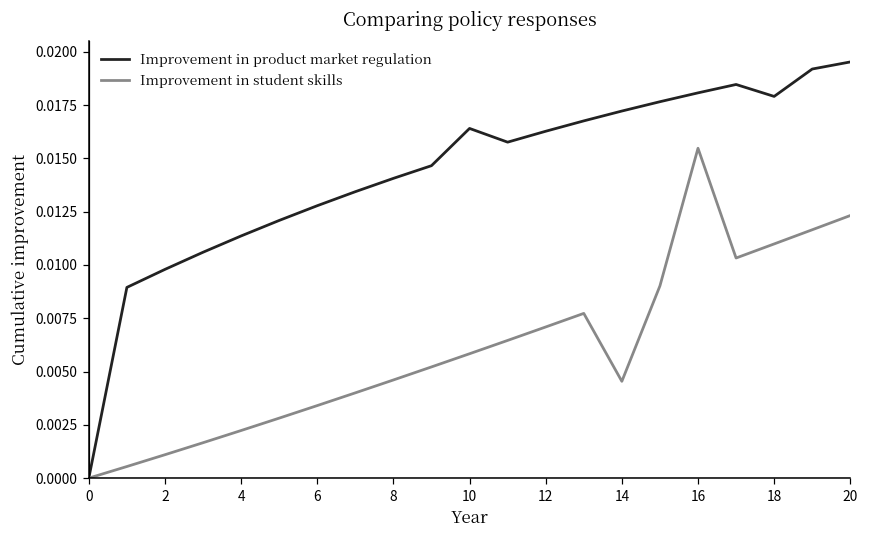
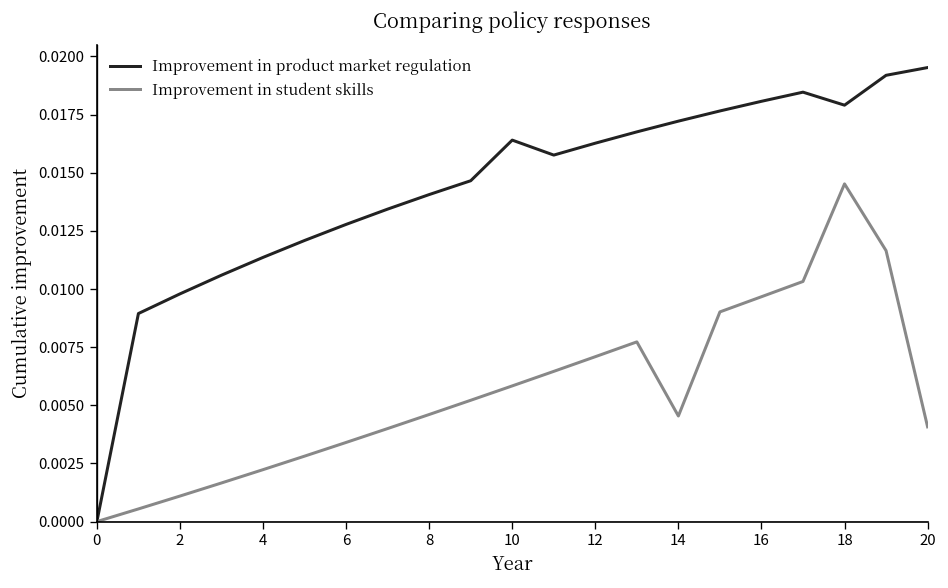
Improvement in student skills, 16: 0.0155 -> 0.0097
Improvement in student skills, 18: 0.0110 -> 0.0145
Improvement in student skills, 20: 0.0123 -> 0.0041
